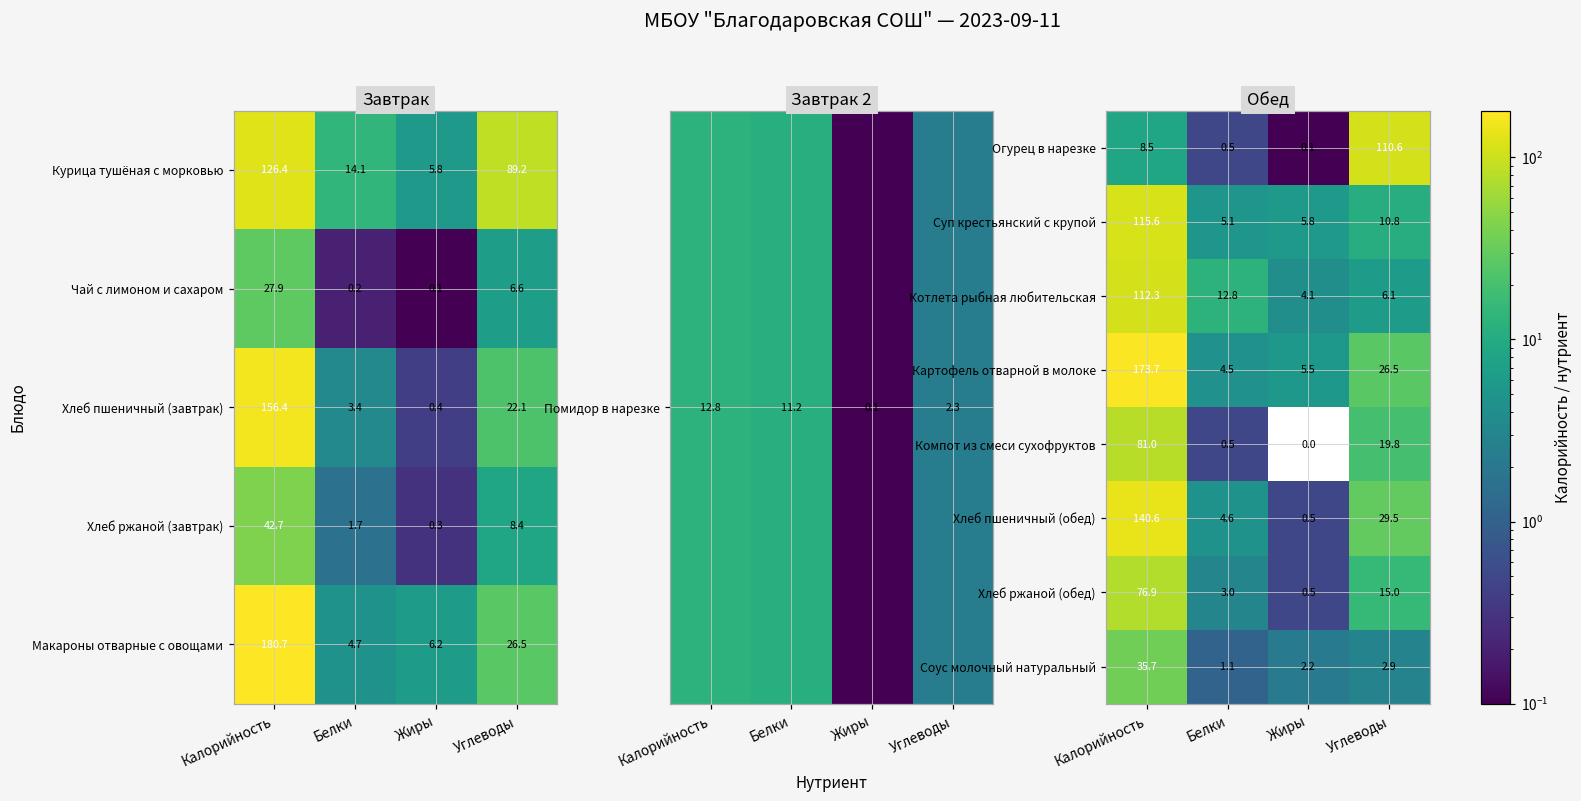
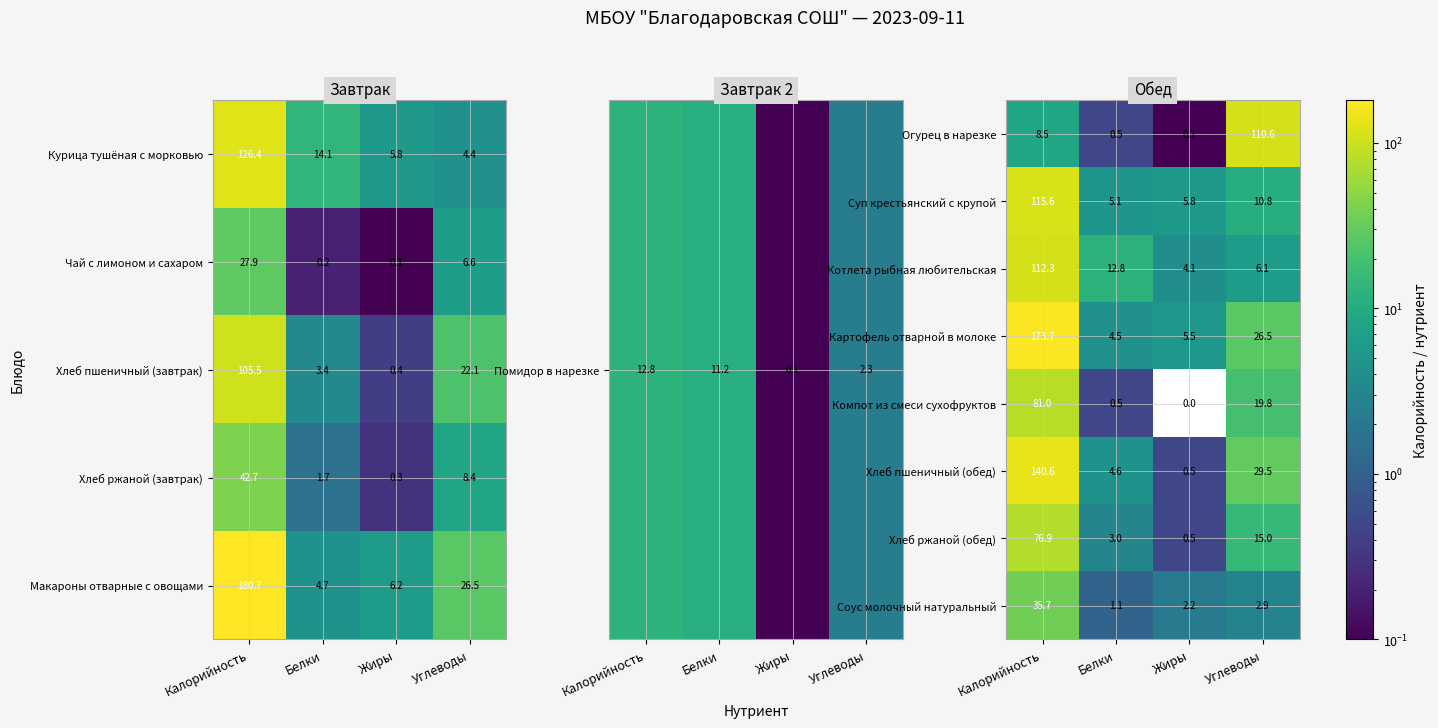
Завтрак, Курица тушёная с морковью, Углеводы: 89.2 -> 4.4
Завтрак, Хлеб пшеничный (завтрак), Калорийность: 156.4 -> 105.5
